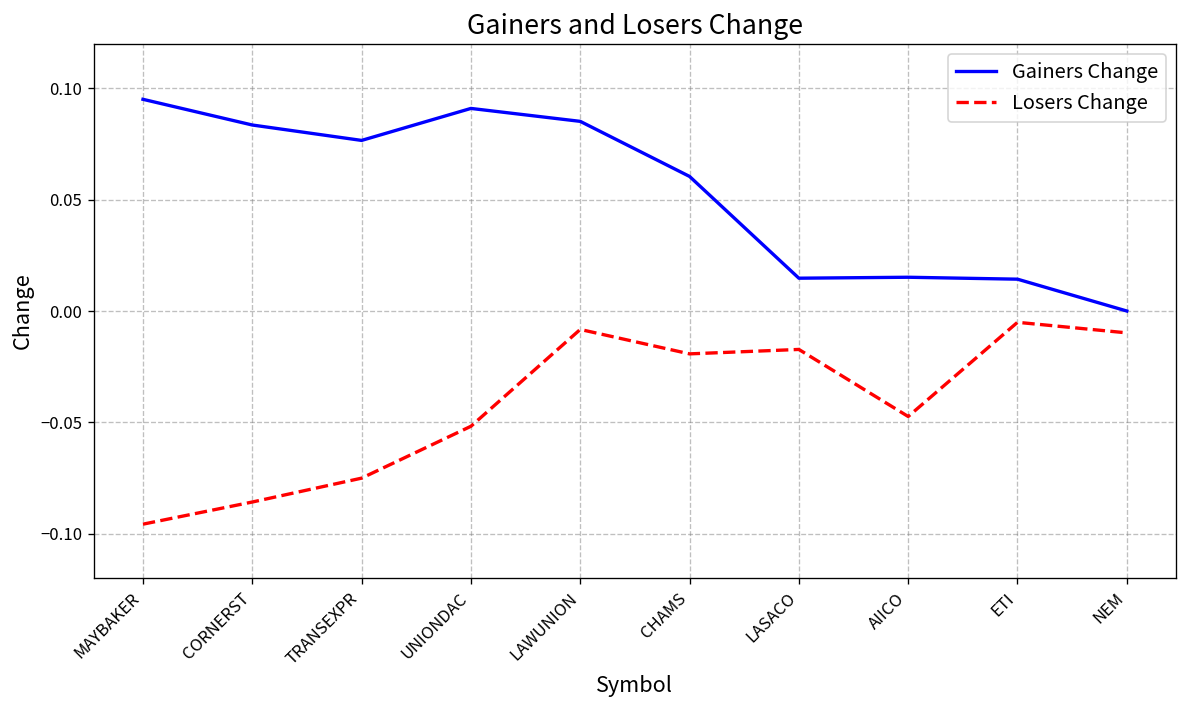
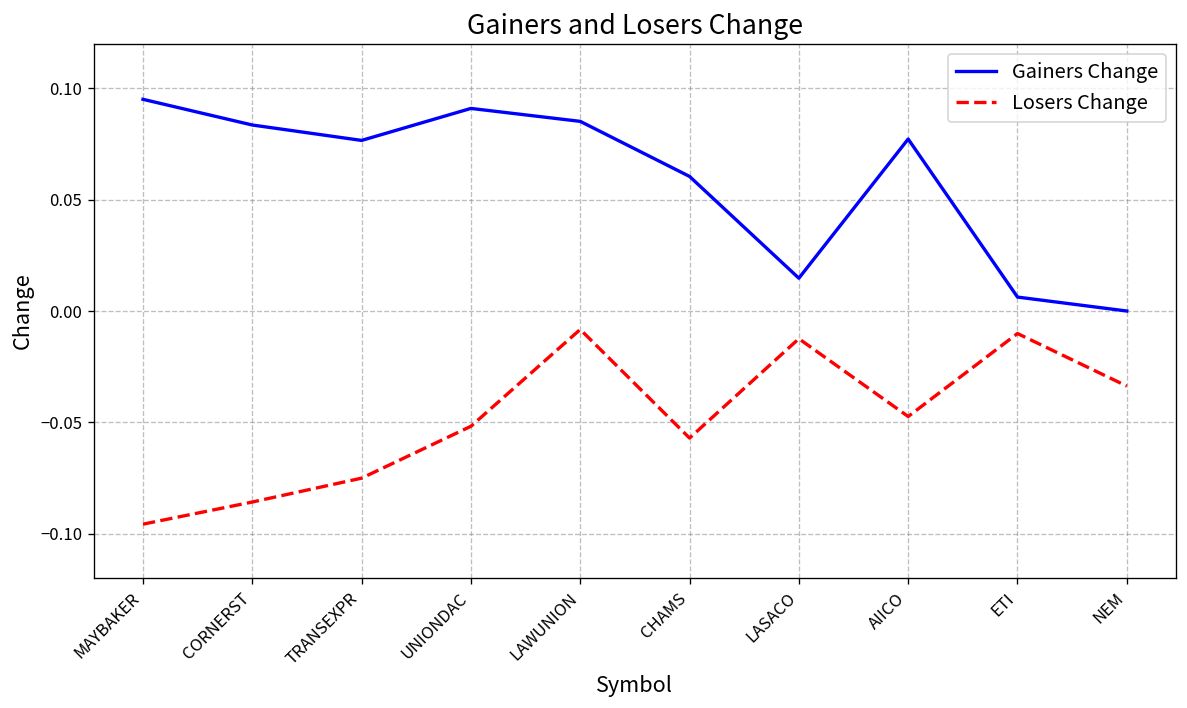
Losers Change, CHAMS: -0.019 -> -0.057
Losers Change, LASACO: -0.017 -> -0.012
Gainers Change, AIICO: 0.015 -> 0.077
Gainers Change, ETI: 0.014 -> 0.006
Losers Change, ETI: -0.005 -> -0.010
Losers Change, NEM: -0.010 -> -0.034
